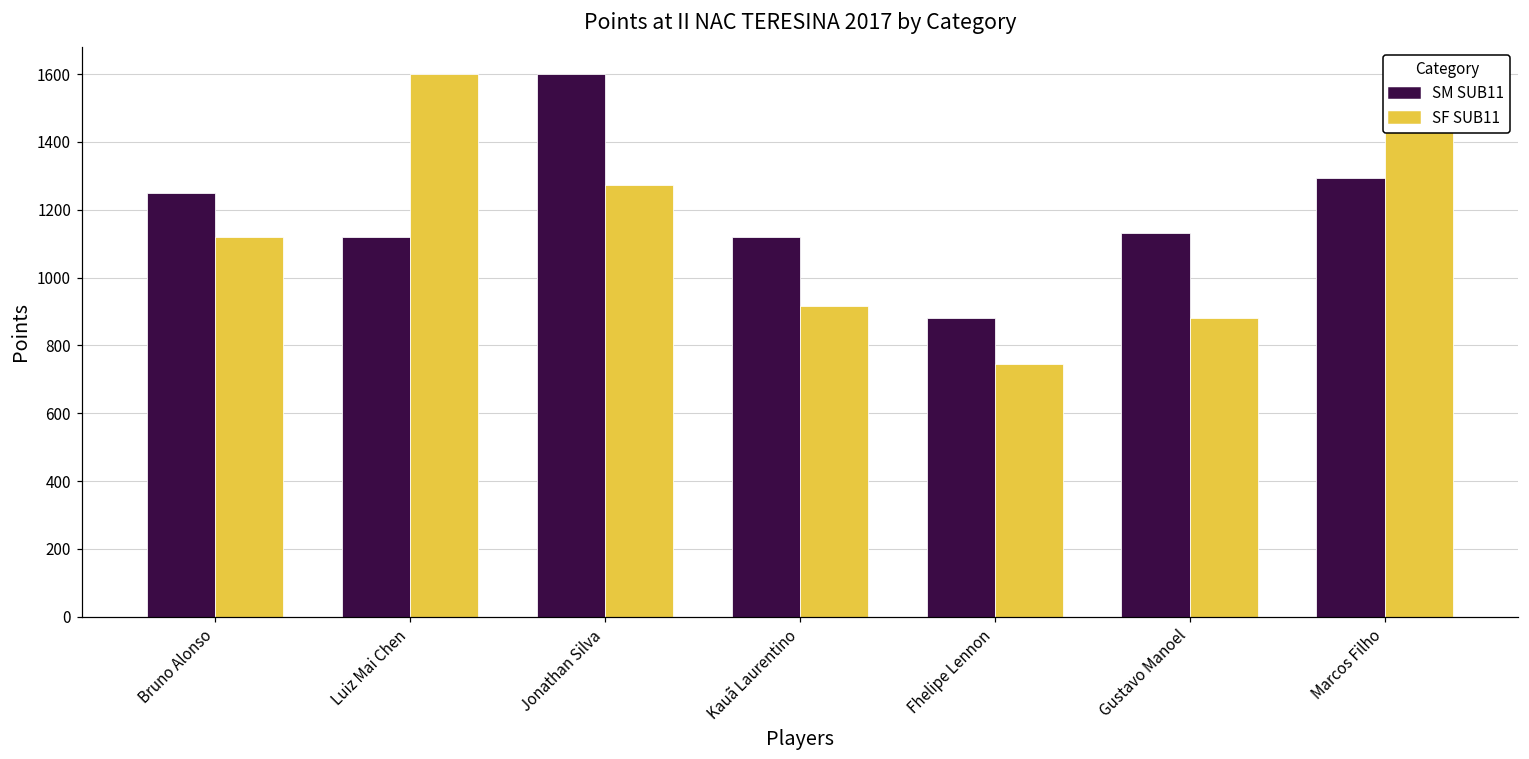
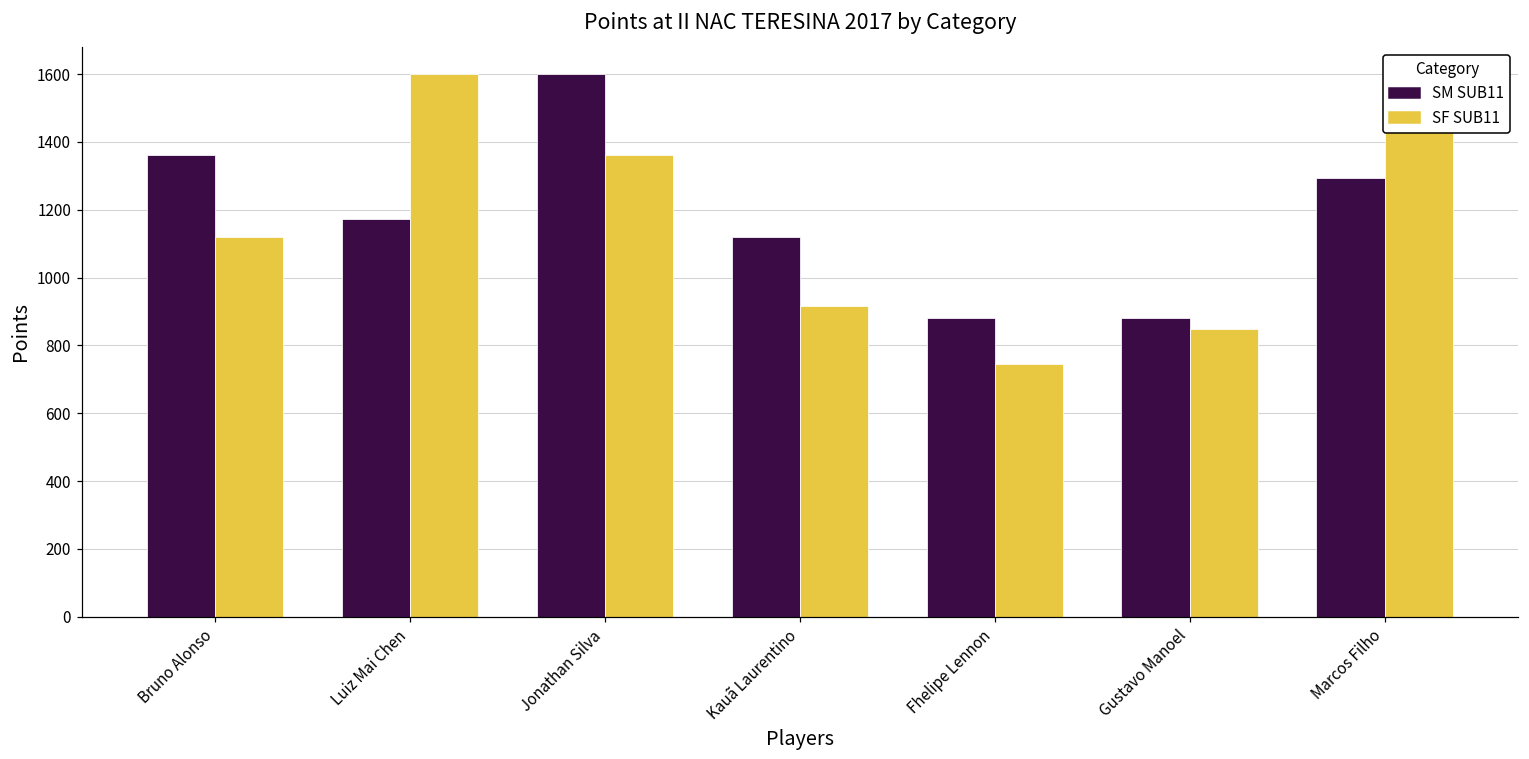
SM SUB11, Bruno Alonso: 1250 -> 1360
SM SUB11, Luiz Mai Chen: 1120 -> 1170
SF SUB11, Jonathan Silva: 1270 -> 1360
SM SUB11, Gustavo Manoel: 1130 -> 880
SF SUB11, Gustavo Manoel: 880 -> 850
